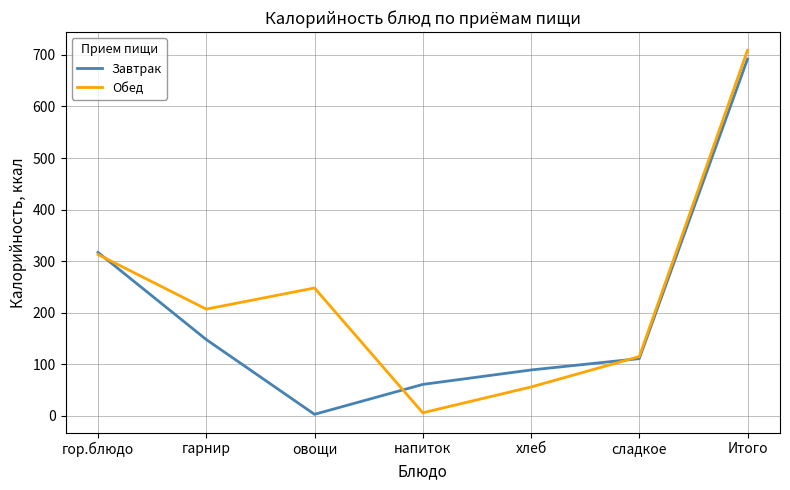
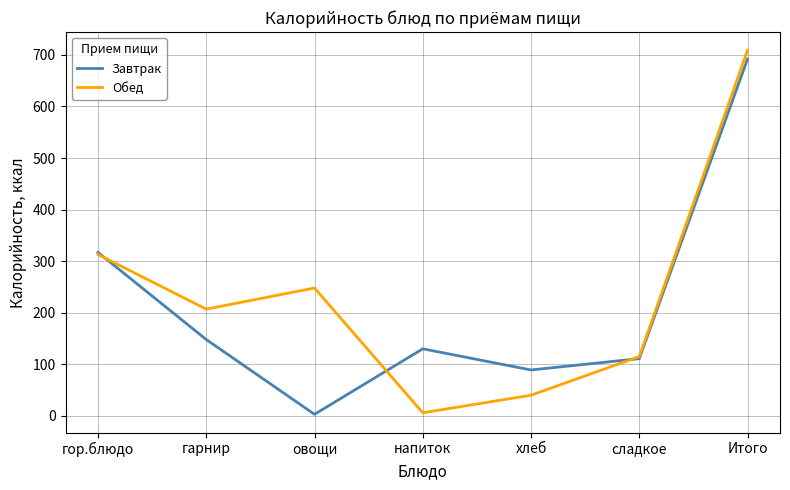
Завтрак, напиток: 60 -> 130
Обед, хлеб: 60 -> 40
